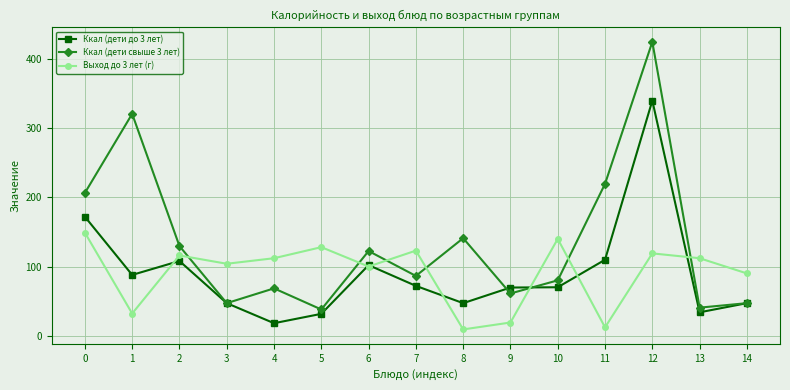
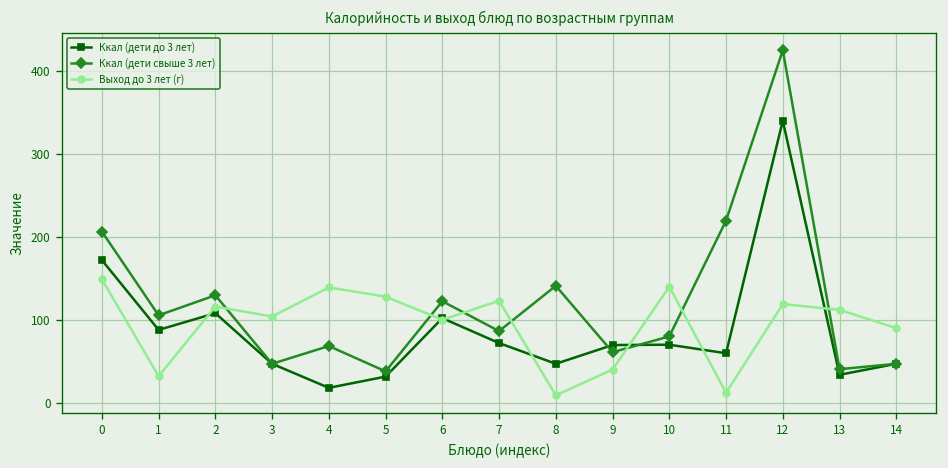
Ккал (дети свыше 3 лет), 1: 320 -> 110
Выход до 3 лет (г), 4: 110 -> 140
Выход до 3 лет (г), 9: 20 -> 40
Ккал (дети до 3 лет), 11: 110 -> 60
